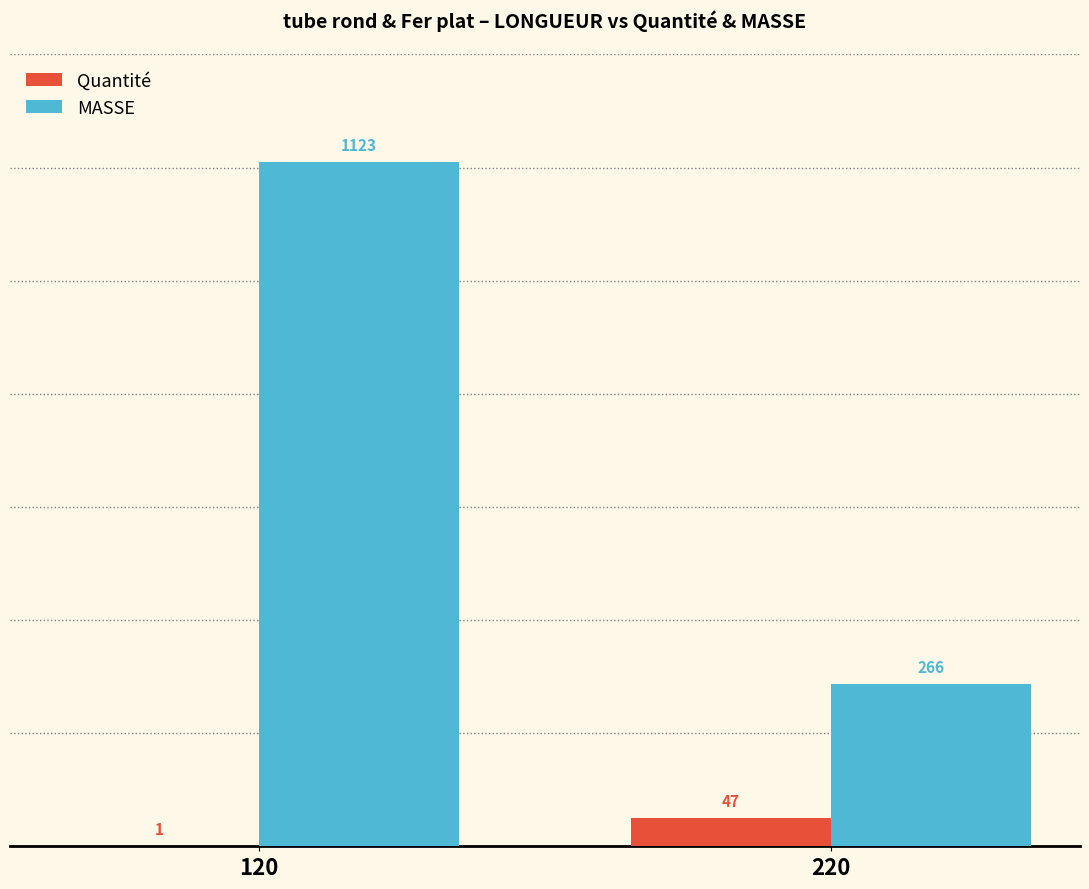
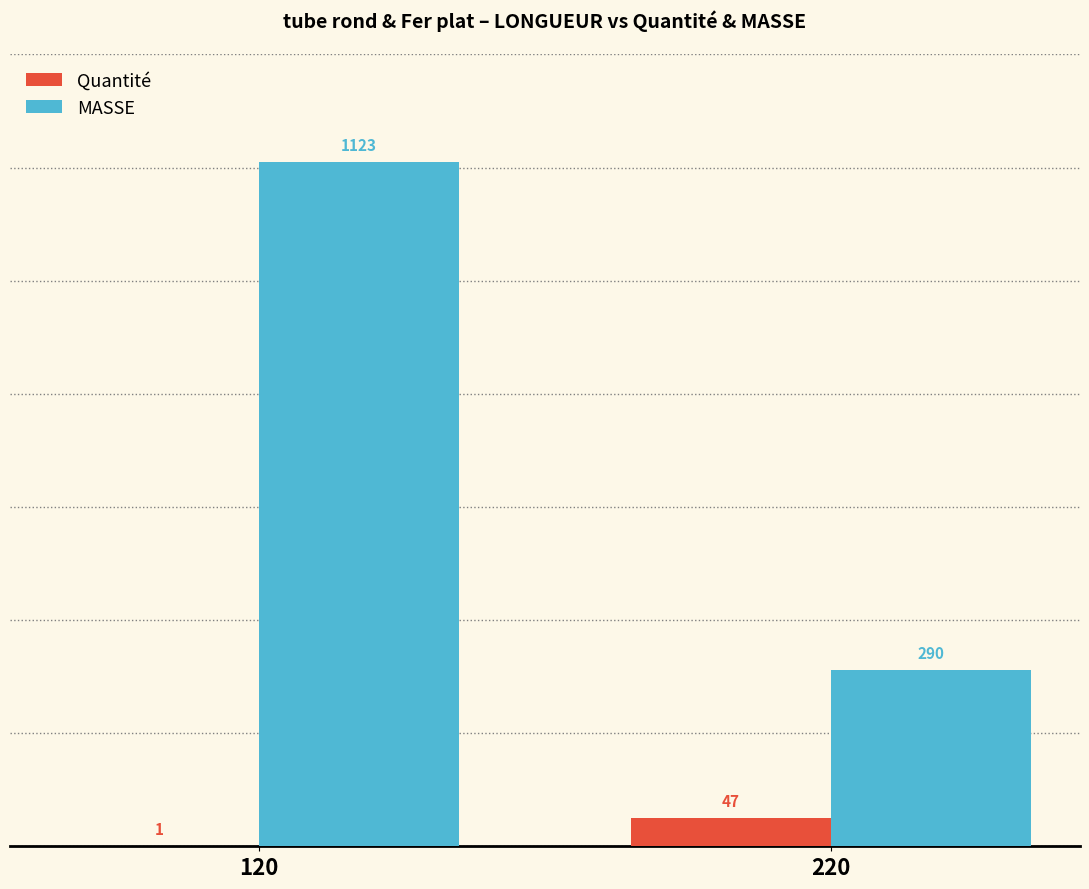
MASSE, 220: 266 -> 290
